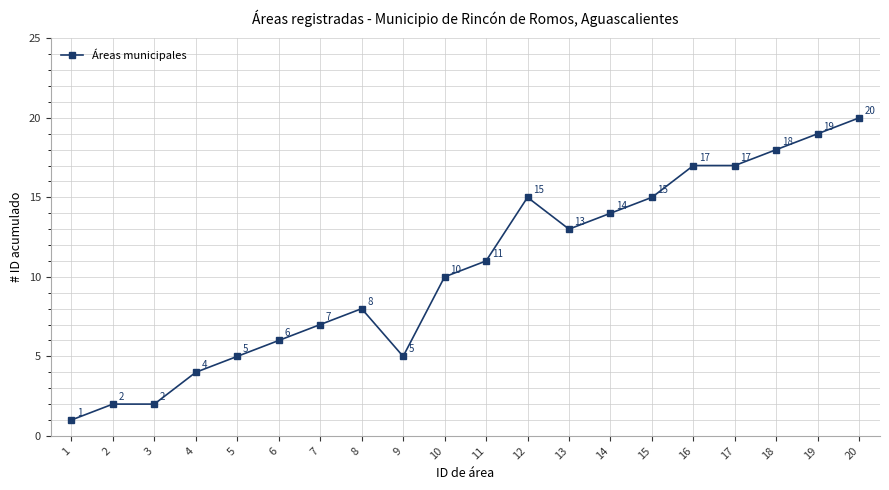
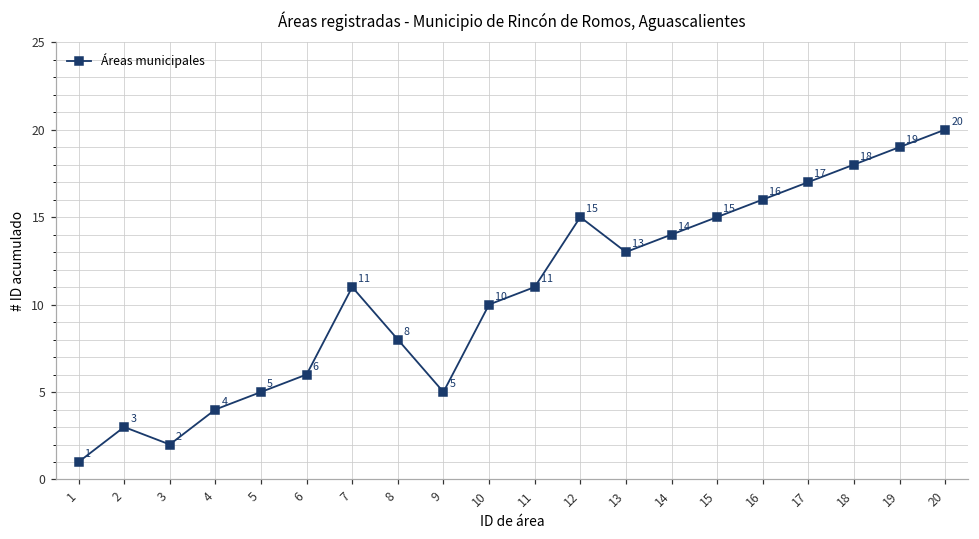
2: 2 -> 3
7: 7 -> 11
16: 17 -> 16
